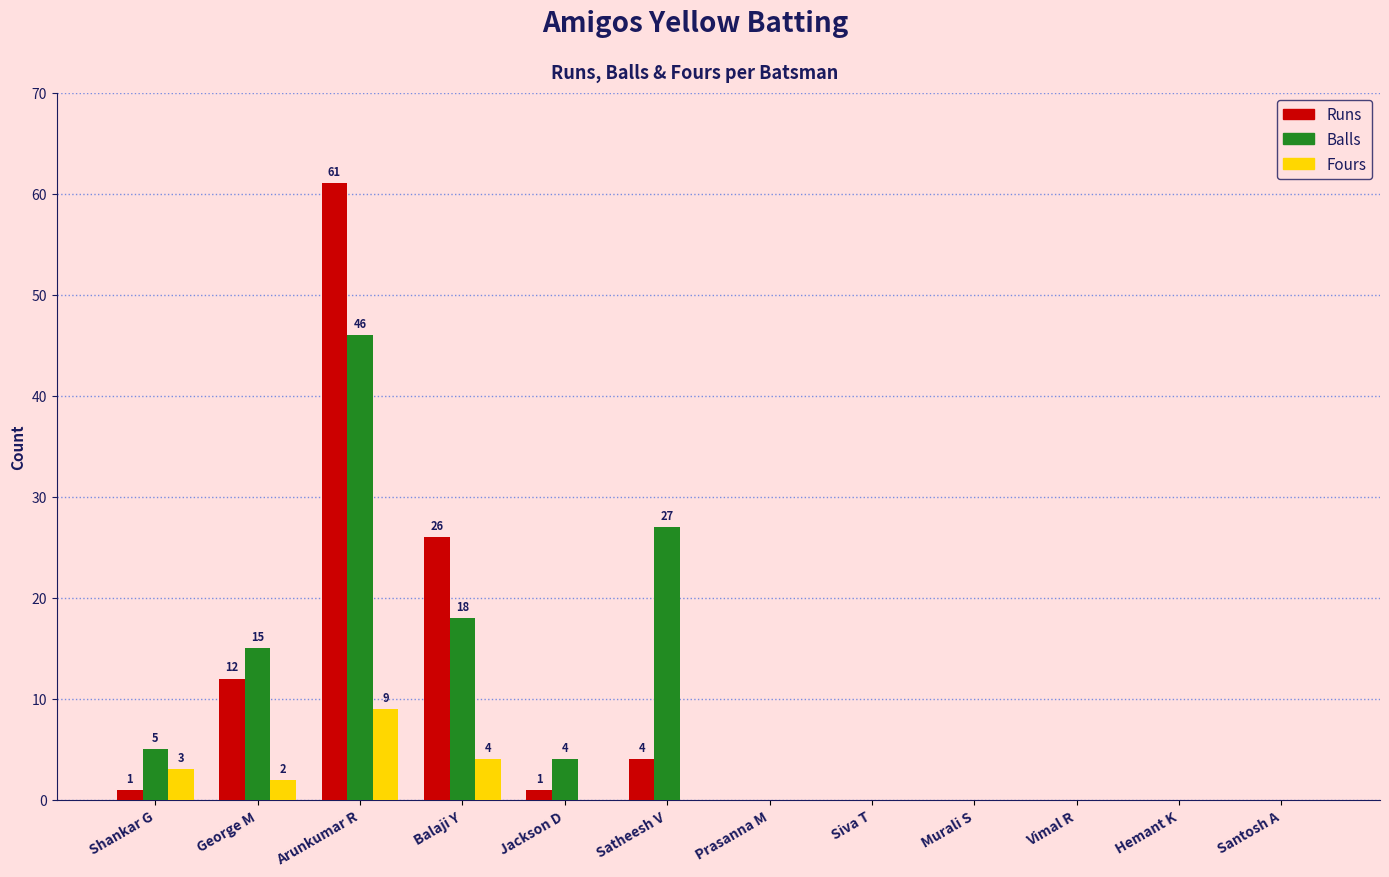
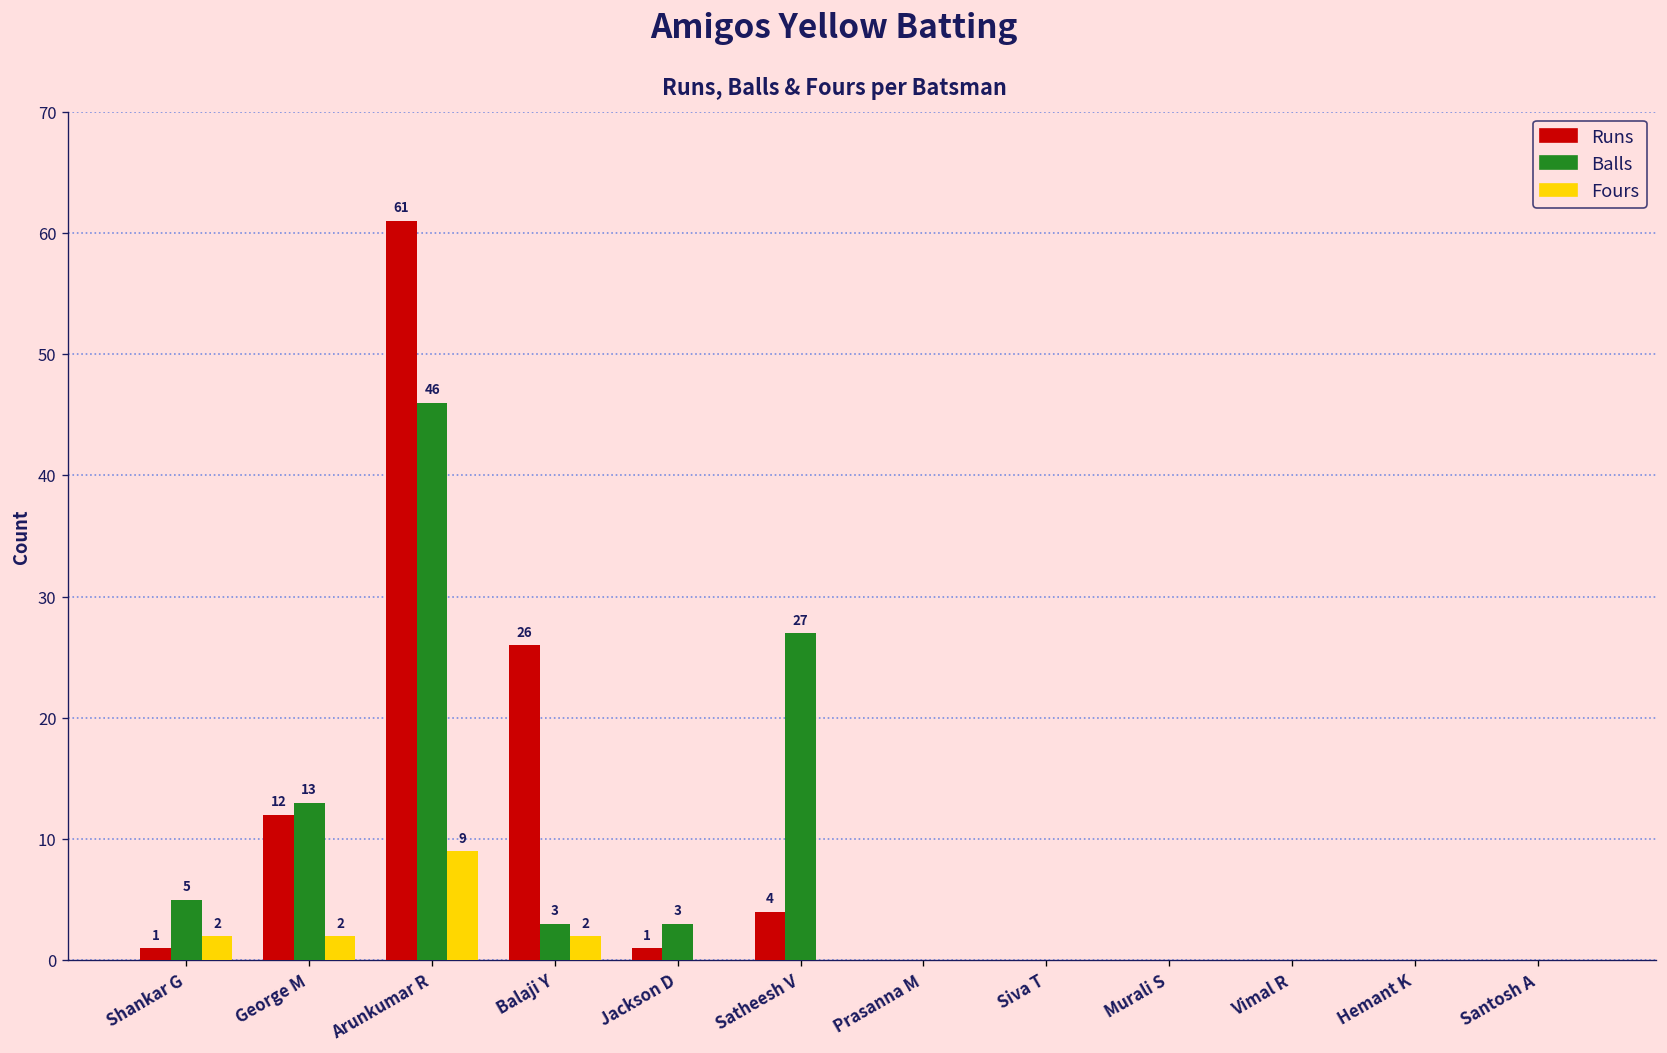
Fours, Shankar G: 3 -> 2
Balls, George M: 15 -> 13
Balls, Balaji Y: 18 -> 3
Fours, Balaji Y: 4 -> 2
Balls, Jackson D: 4 -> 3
